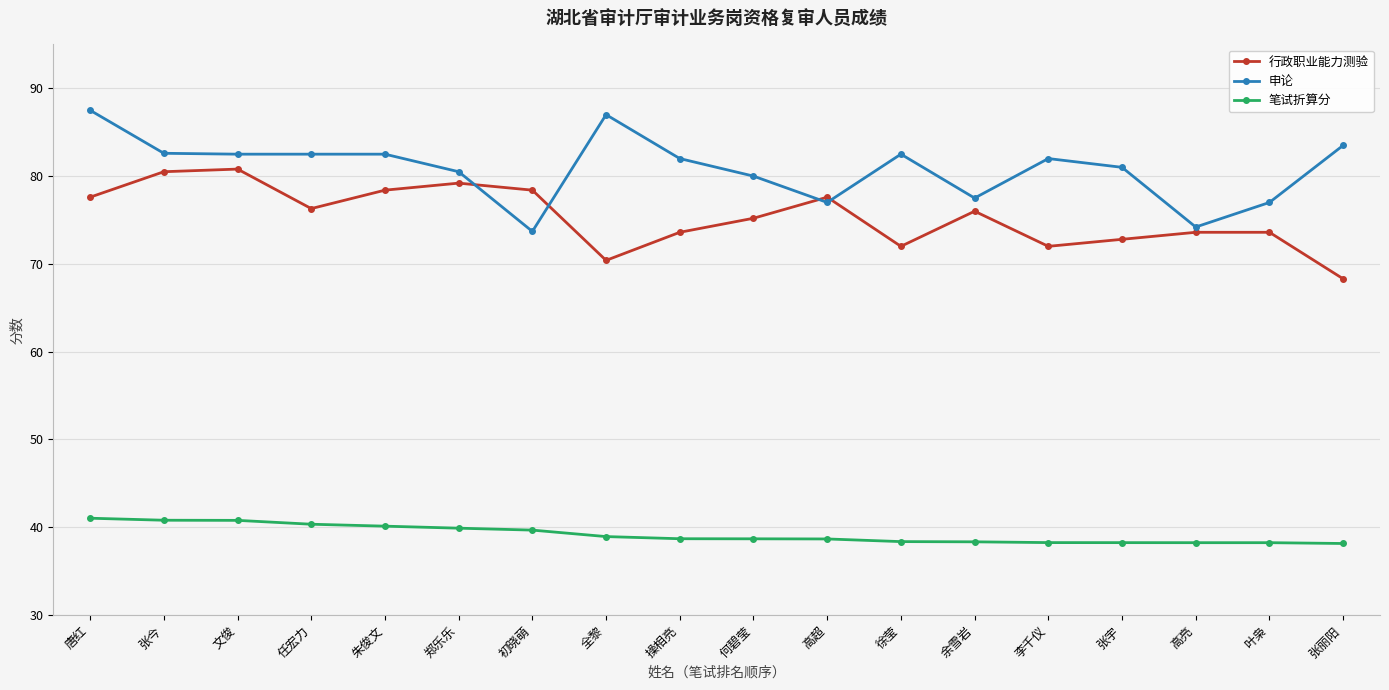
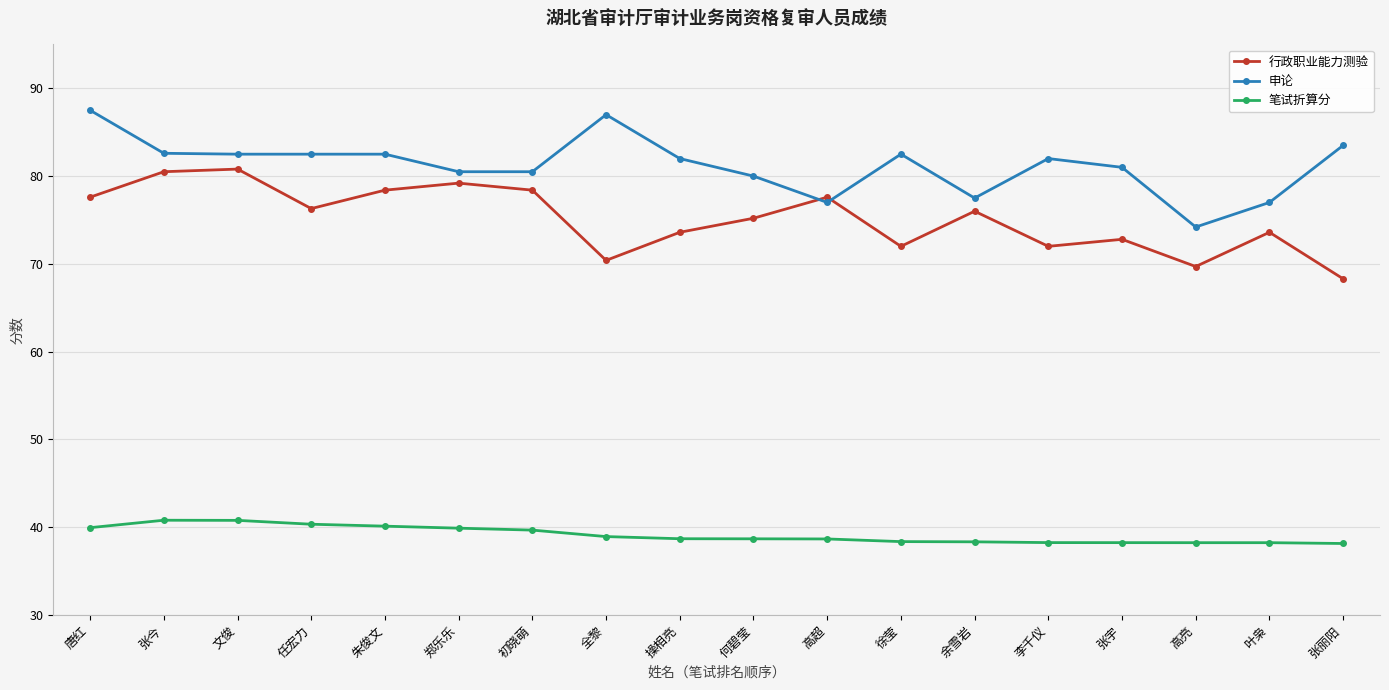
笔试折算分, 唐红: 41 -> 40
申论, 初晓萌: 74 -> 81
行政职业能力测验, 高亮: 74 -> 70
